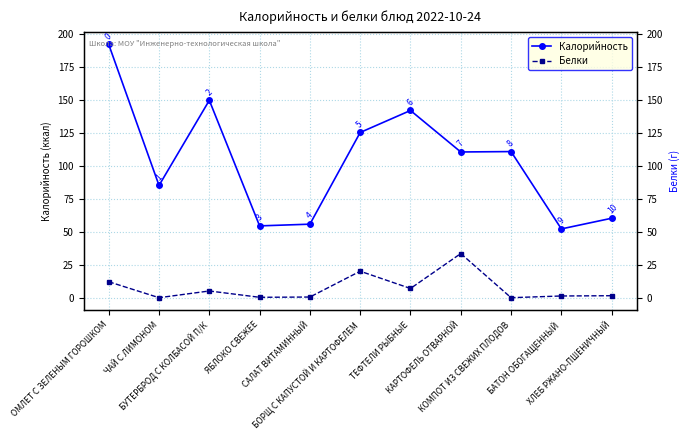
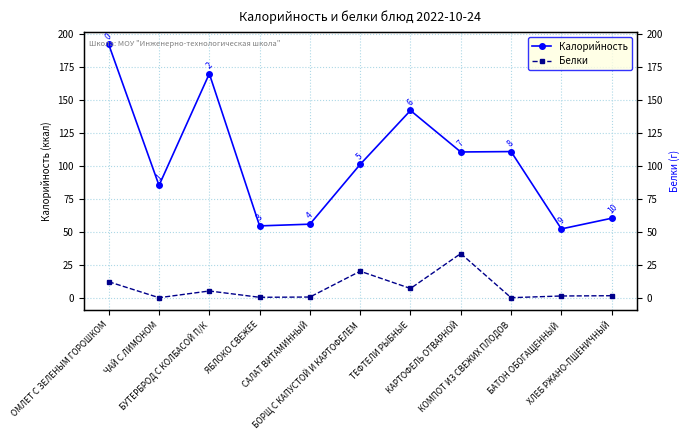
Калорийность, БУТЕРБРОД С КОЛБАСОЙ П/К: 150 -> 170
Калорийность, БОРЩ С КАПУСТОЙ И КАРТОФЕЛЕМ: 126 -> 101
